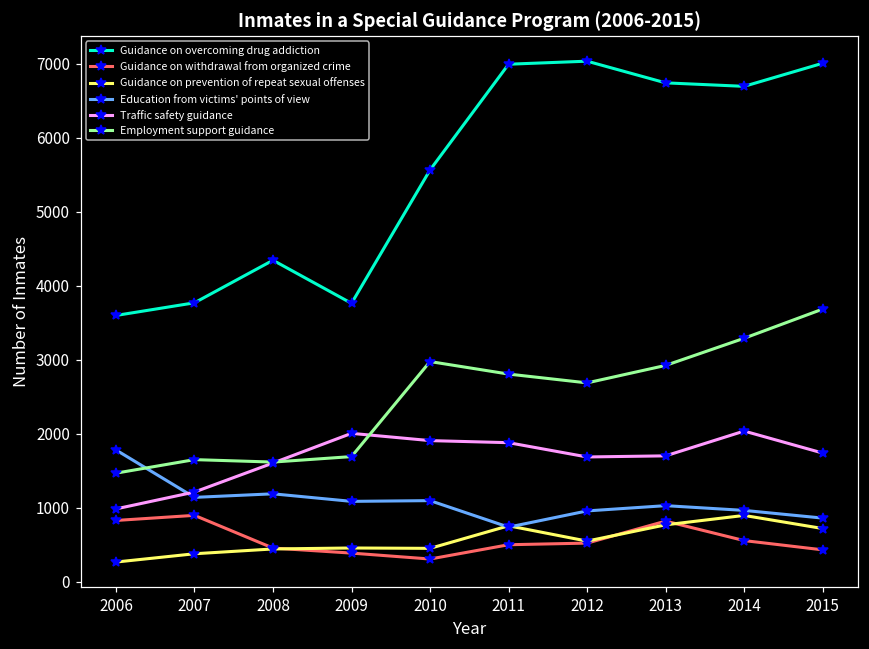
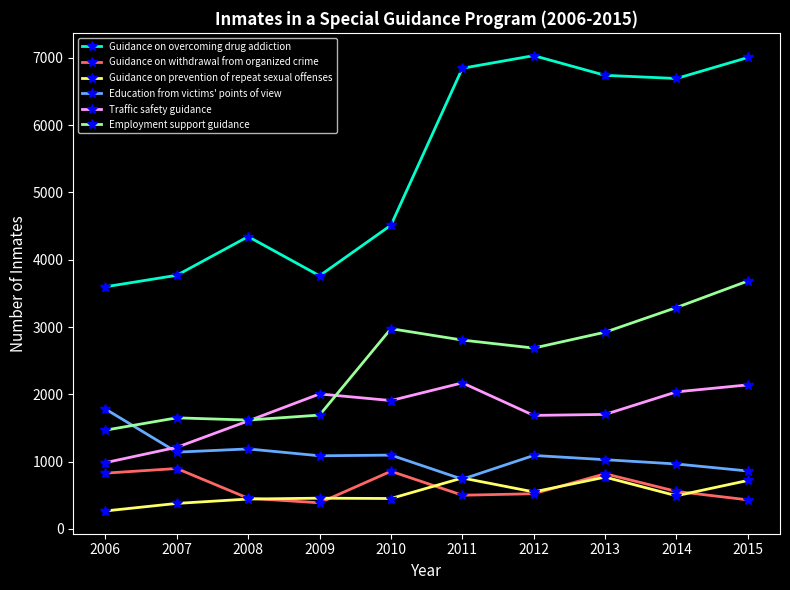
Guidance on overcoming drug addiction, 2010: 5600 -> 4500
Guidance on withdrawal from organized crime, 2010: 300 -> 900
Guidance on overcoming drug addiction, 2011: 7000 -> 6800
Traffic safety guidance, 2011: 1900 -> 2200
Education from victims' points of view, 2012: 1000 -> 1100
Guidance on prevention of repeat sexual offenses, 2014: 900 -> 500
Traffic safety guidance, 2015: 1700 -> 2100
